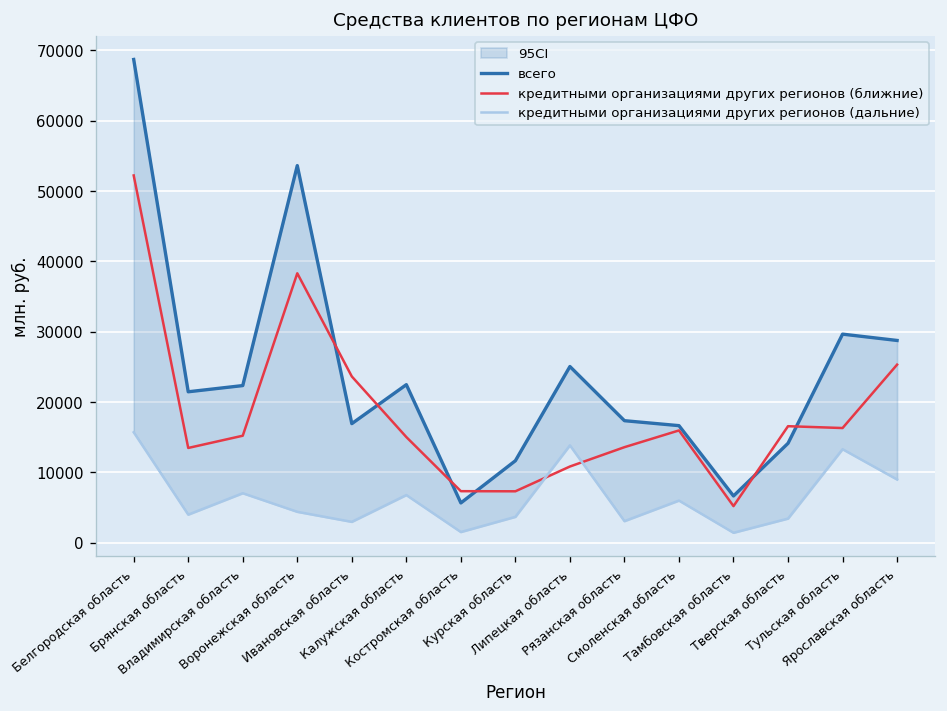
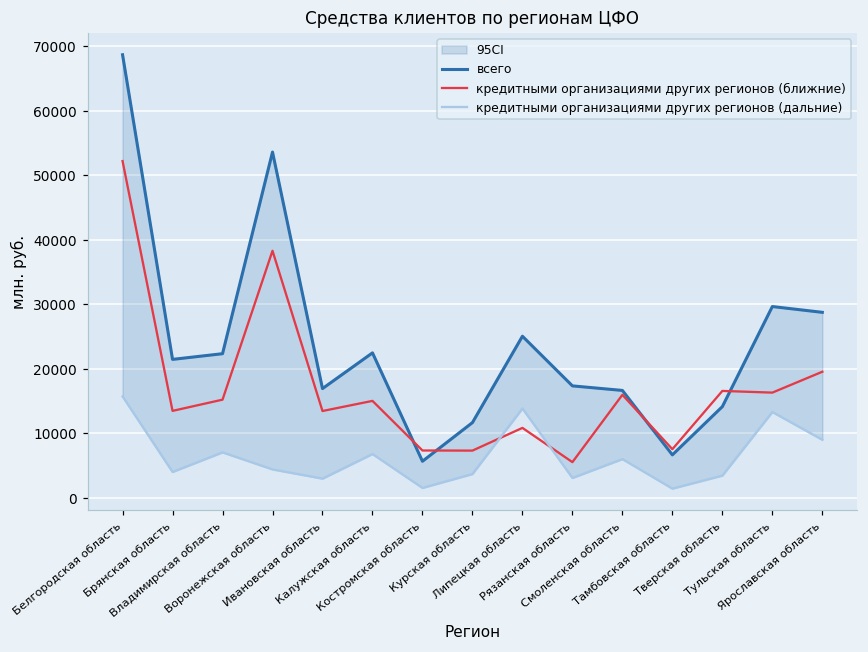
кредитными организациями других регионов (ближние), Ивановская область: 24000 -> 13000
кредитными организациями других регионов (ближние), Рязанская область: 14000 -> 6000
кредитными организациями других регионов (ближние), Тамбовская область: 5000 -> 8000
кредитными организациями других регионов (ближние), Ярославская область: 25000 -> 20000
